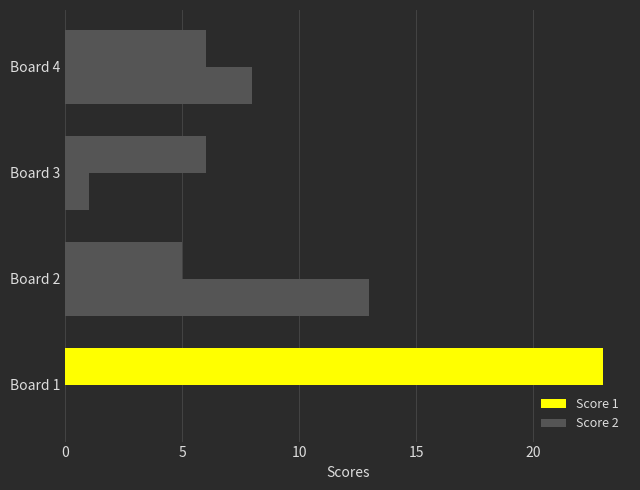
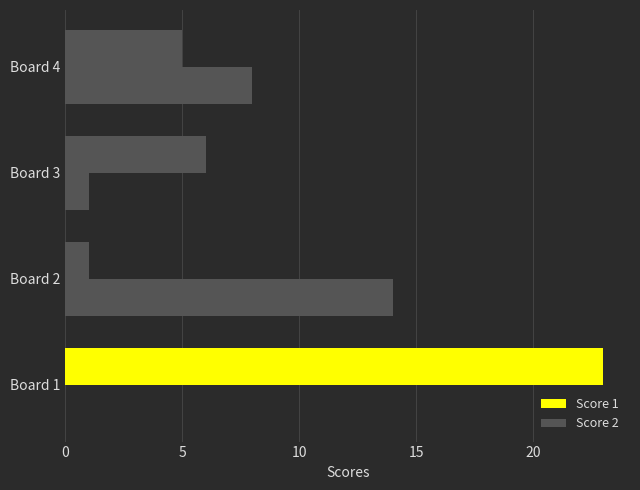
Score 1, Board 4: 6 -> 5
Score 1, Board 2: 5 -> 1
Score 2, Board 2: 13 -> 14
